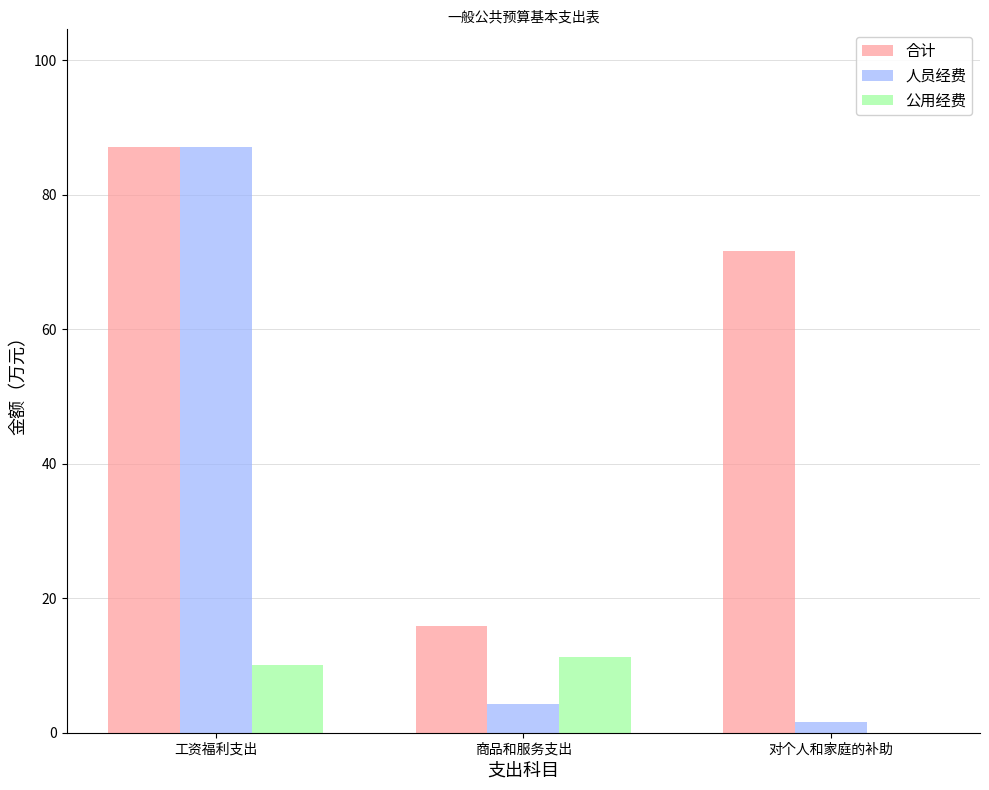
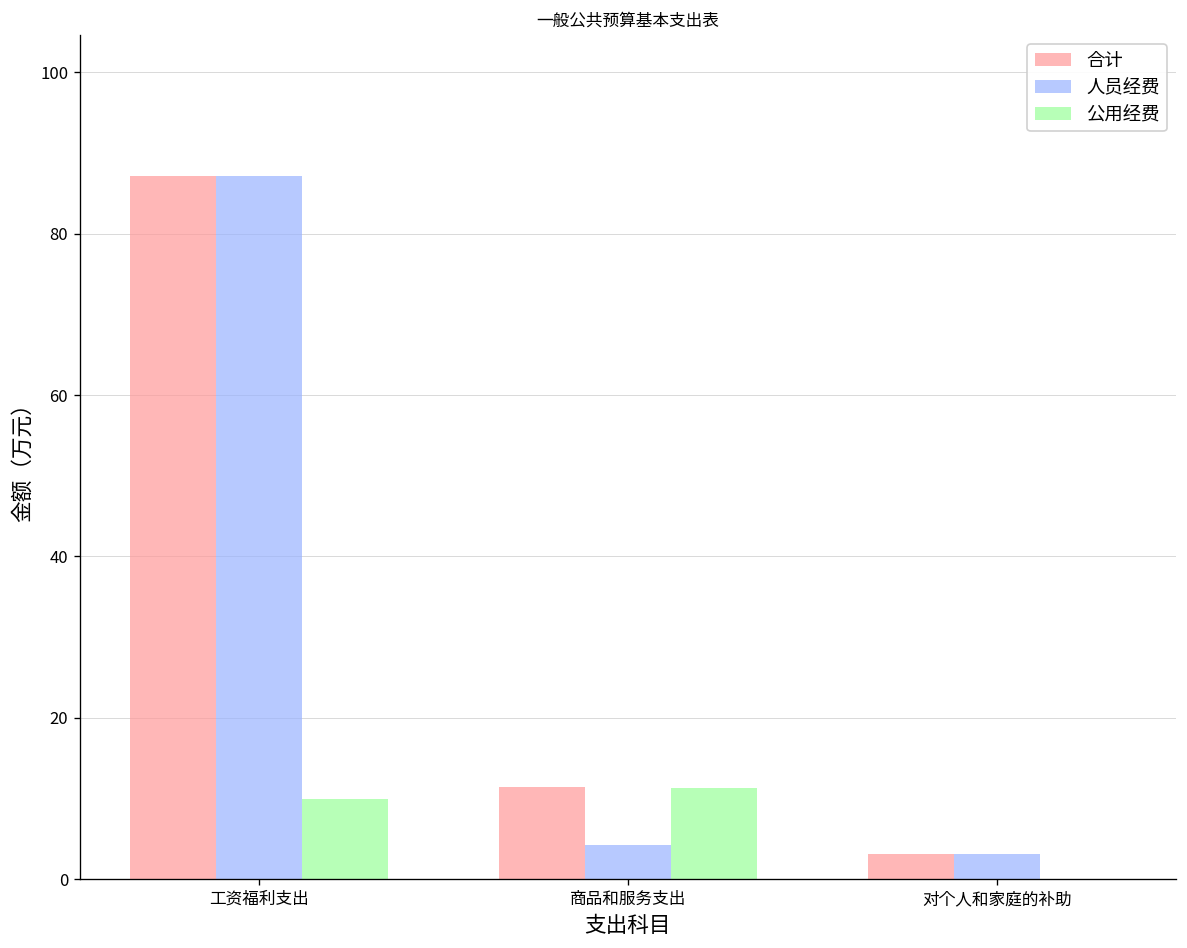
合计, 商品和服务支出: 16 -> 11
合计, 对个人和家庭的补助: 72 -> 3
人员经费, 对个人和家庭的补助: 2 -> 3
